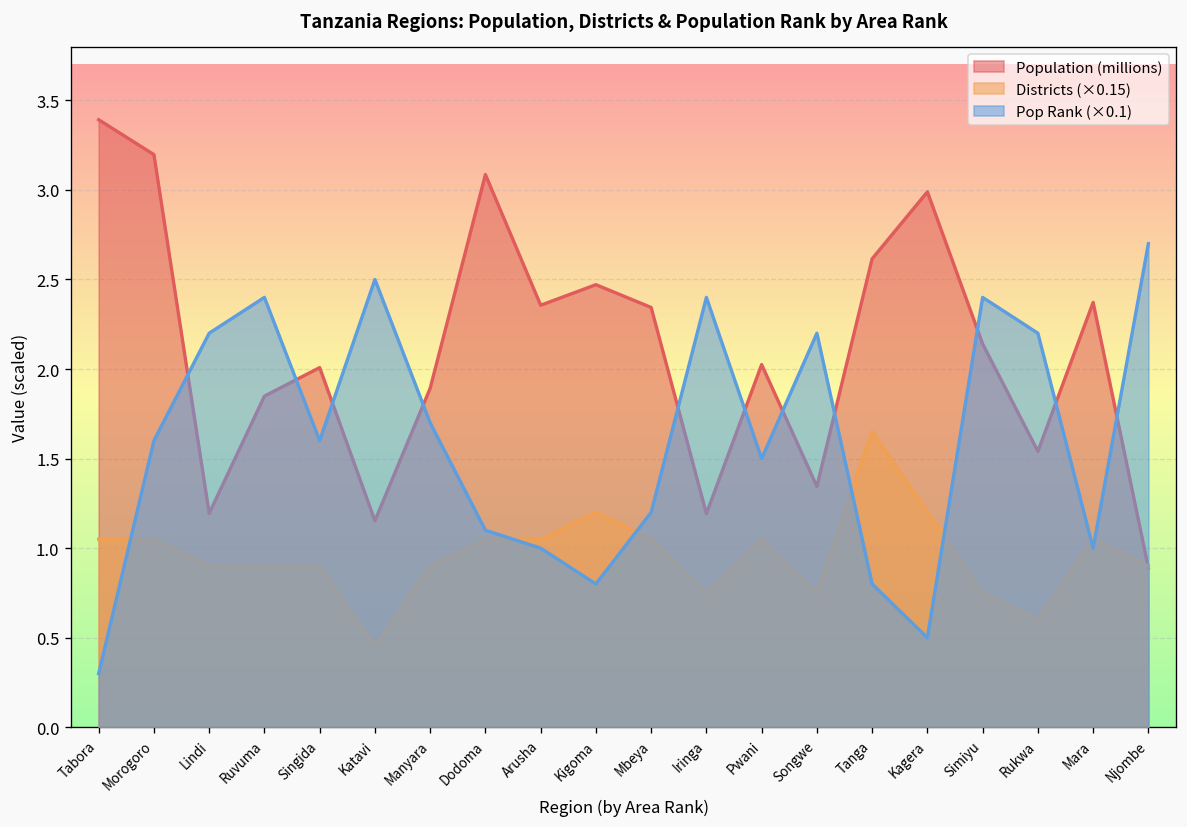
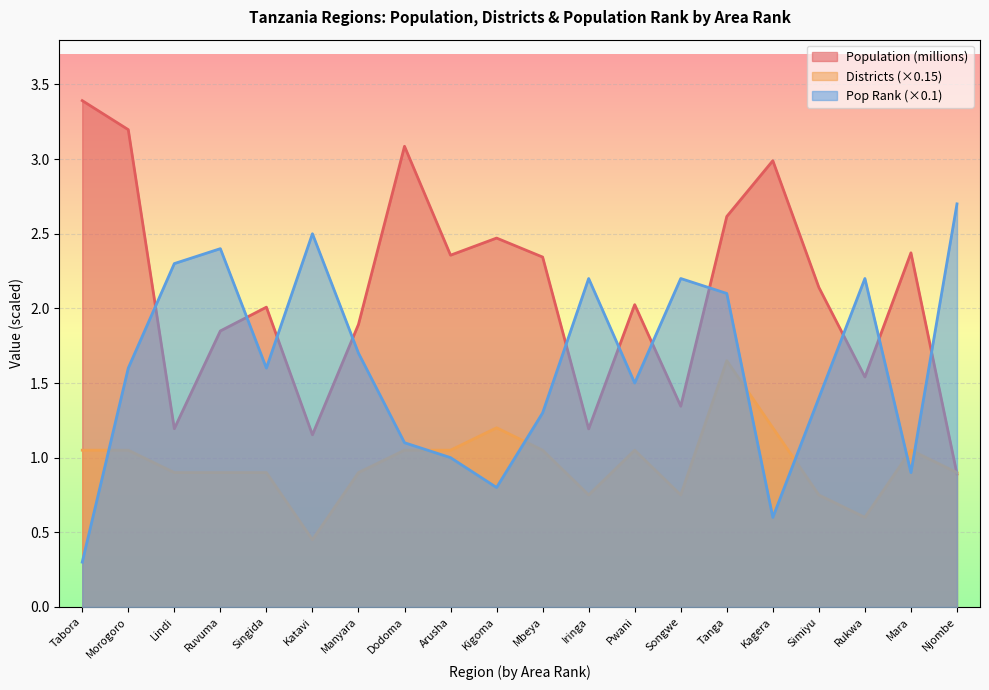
Pop Rank (×0.1), Lindi: 2.20 -> 2.30
Pop Rank (×0.1), Mbeya: 1.20 -> 1.30
Pop Rank (×0.1), Iringa: 2.40 -> 2.20
Pop Rank (×0.1), Tanga: 0.80 -> 2.10
Pop Rank (×0.1), Kagera: 0.50 -> 0.60
Pop Rank (×0.1), Simiyu: 2.40 -> 1.40
Pop Rank (×0.1), Mara: 1.00 -> 0.90
